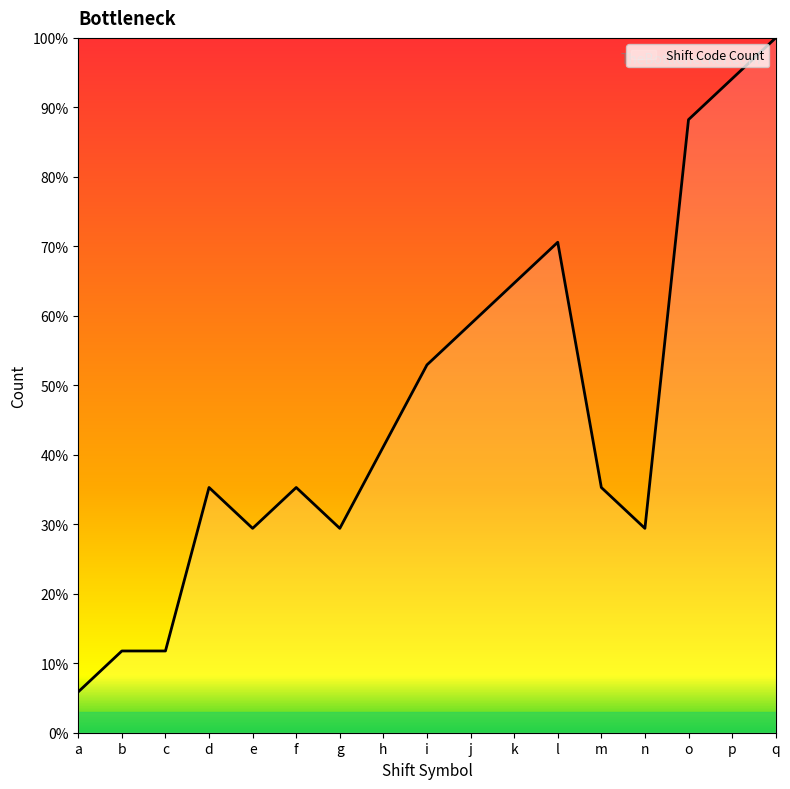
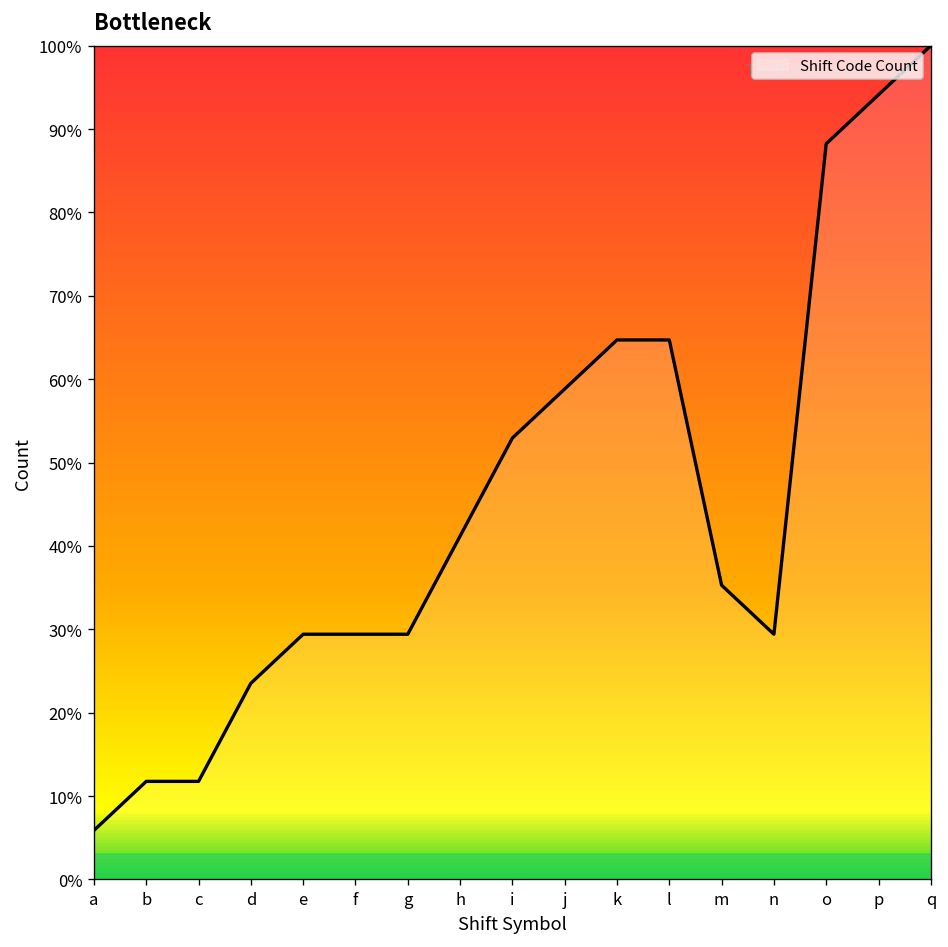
d: 35% -> 24%
f: 35% -> 29%
l: 71% -> 65%
